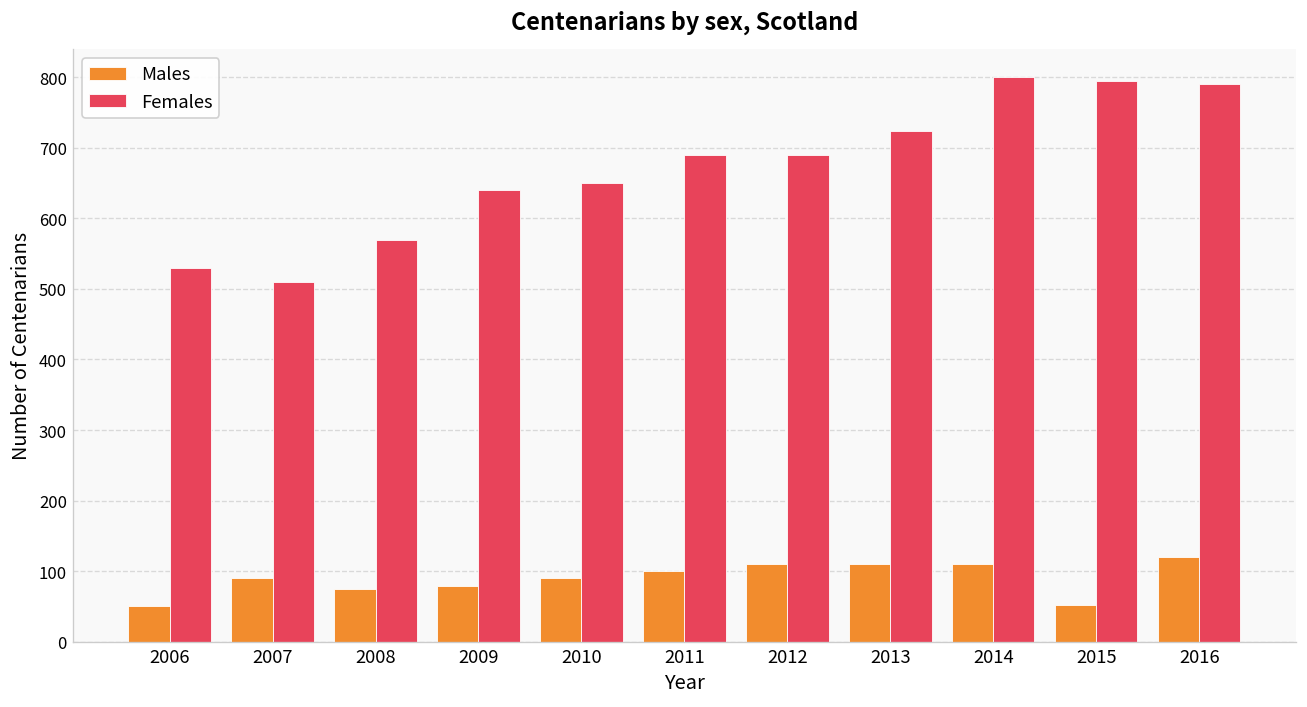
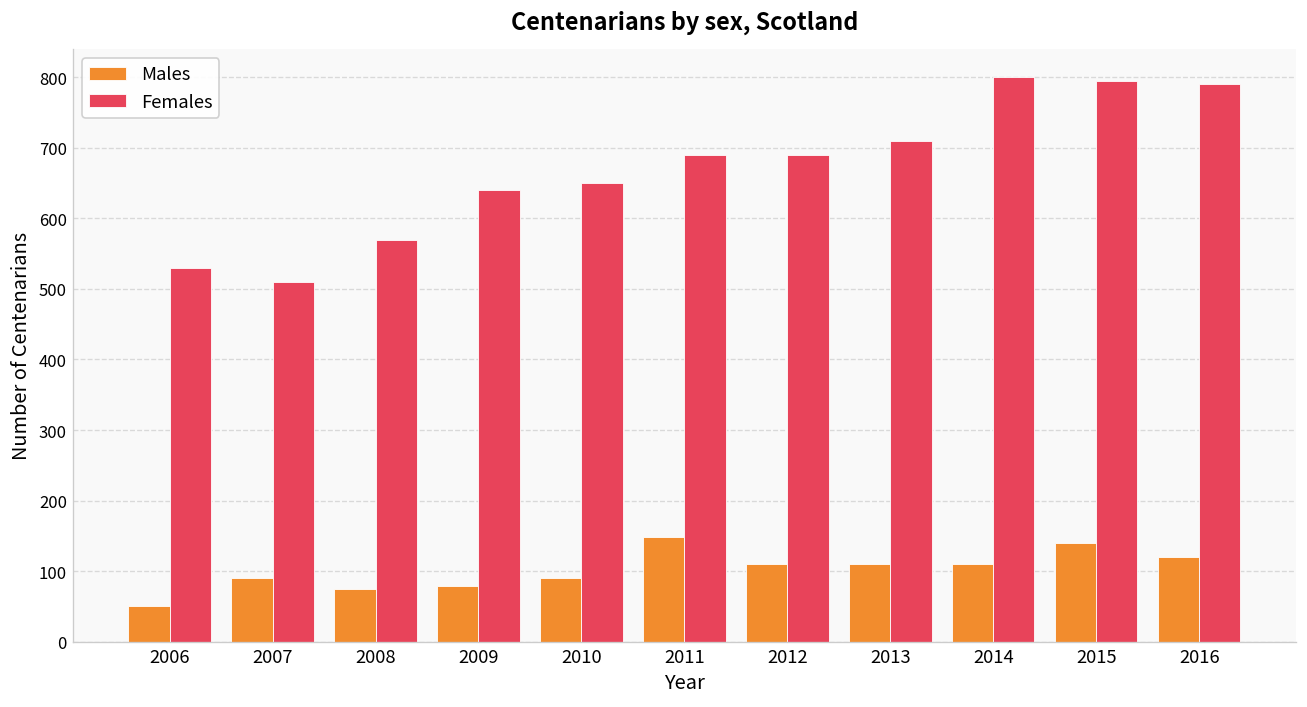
Males, 2011: 100 -> 150
Females, 2013: 720 -> 710
Males, 2015: 50 -> 140
